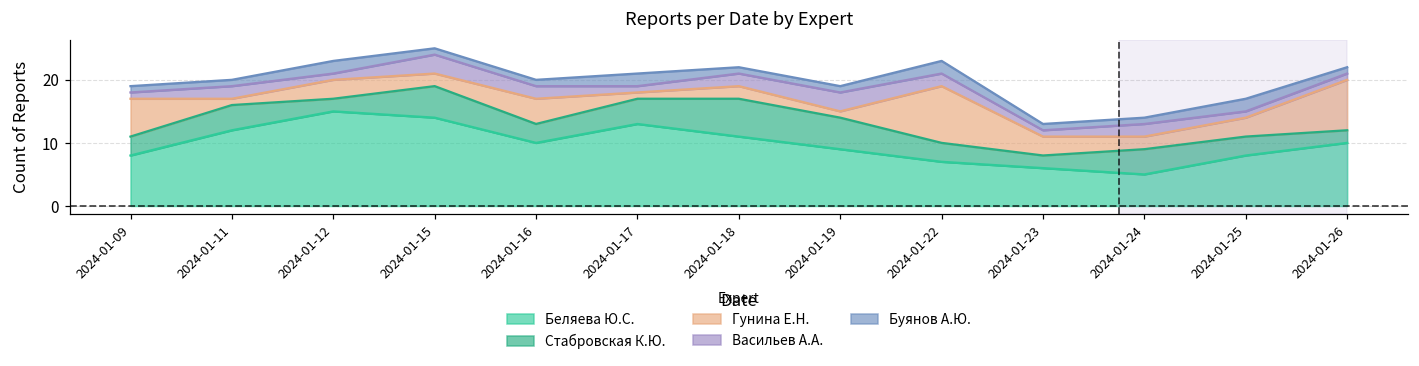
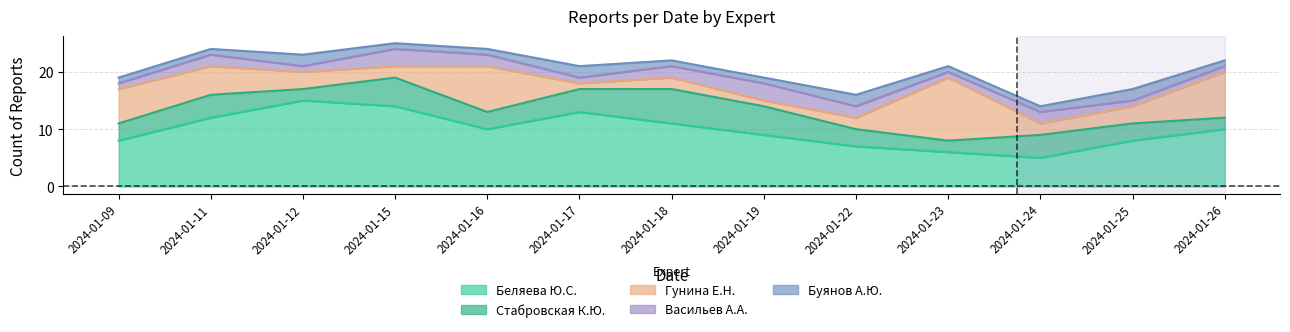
Гунина Е.Н., 2024-01-11: 1 -> 5
Гунина Е.Н., 2024-01-16: 4 -> 8
Гунина Е.Н., 2024-01-22: 9 -> 2
Гунина Е.Н., 2024-01-23: 3 -> 11
